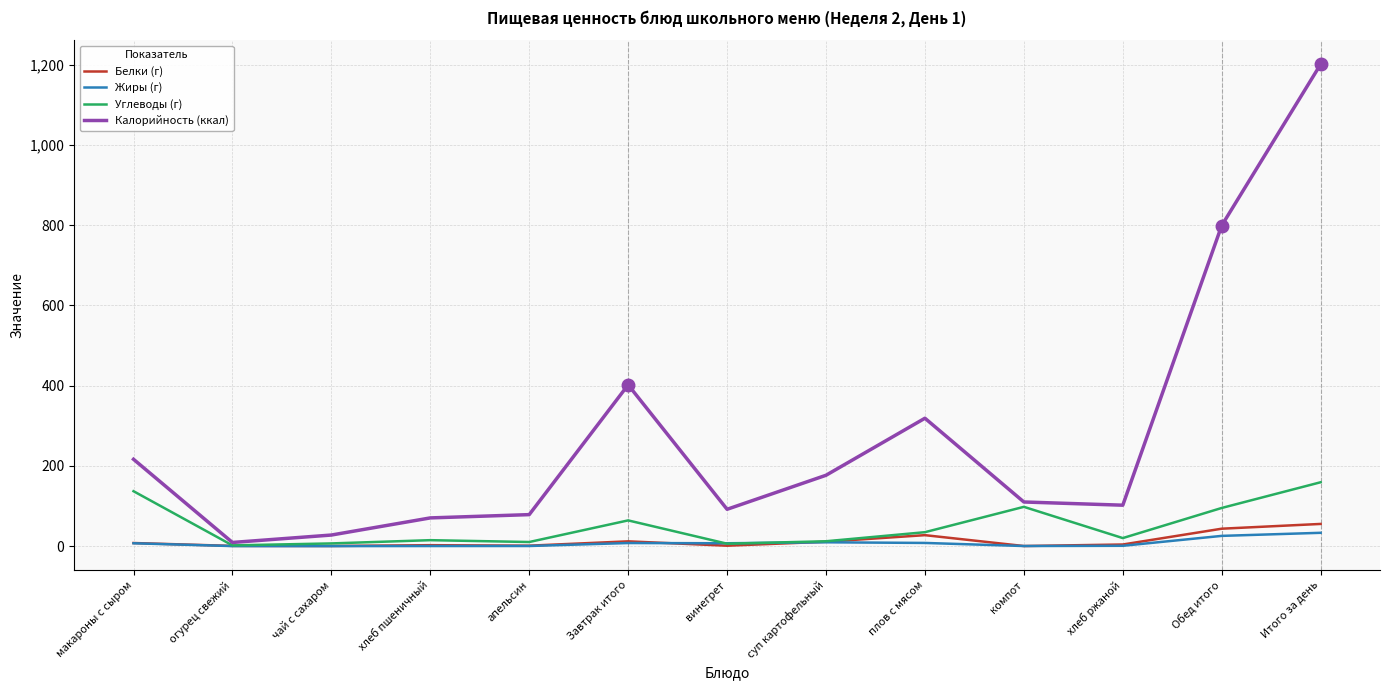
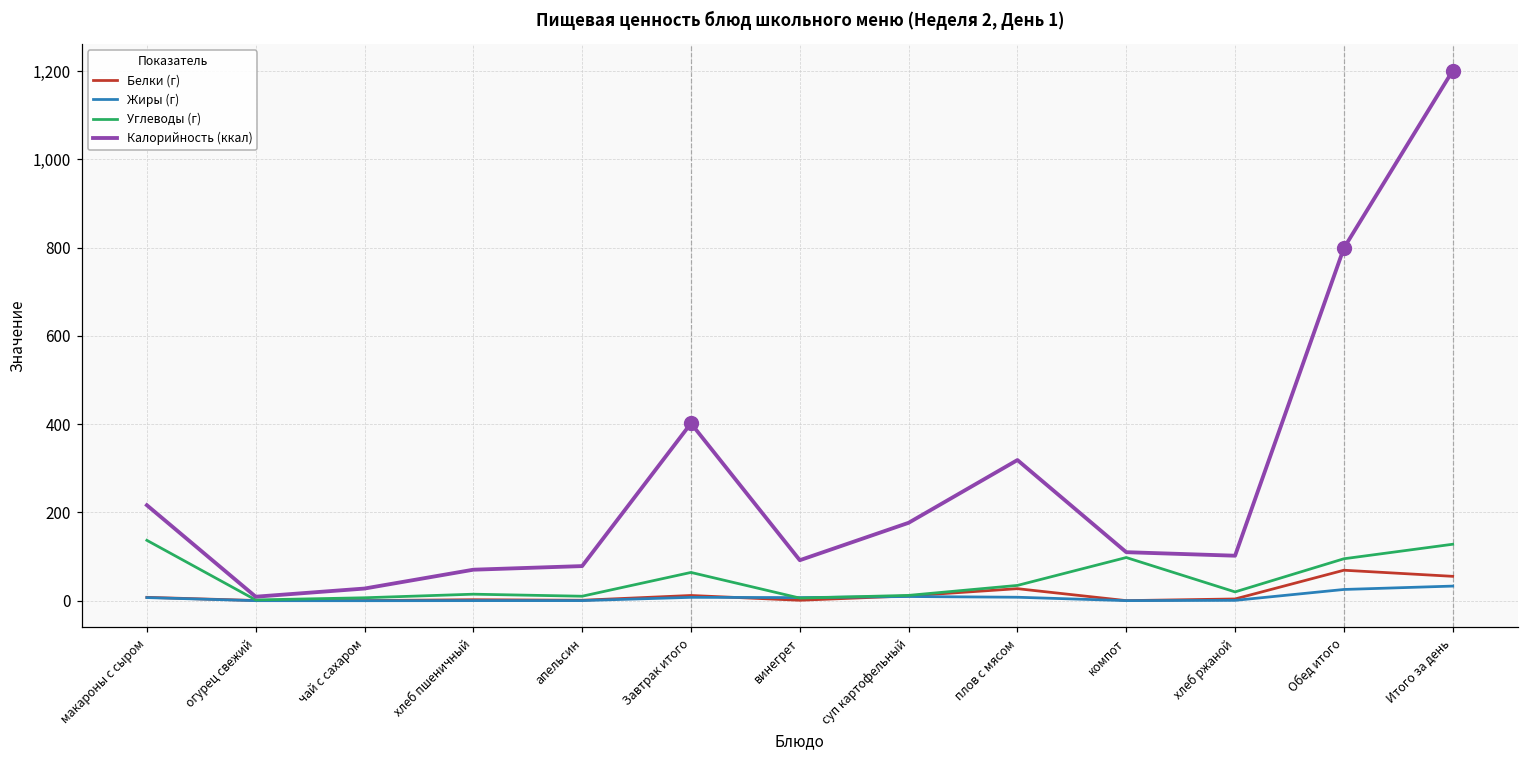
Белки (г), Обед итого: 40 -> 70
Углеводы (г), Итого за день: 160 -> 130
